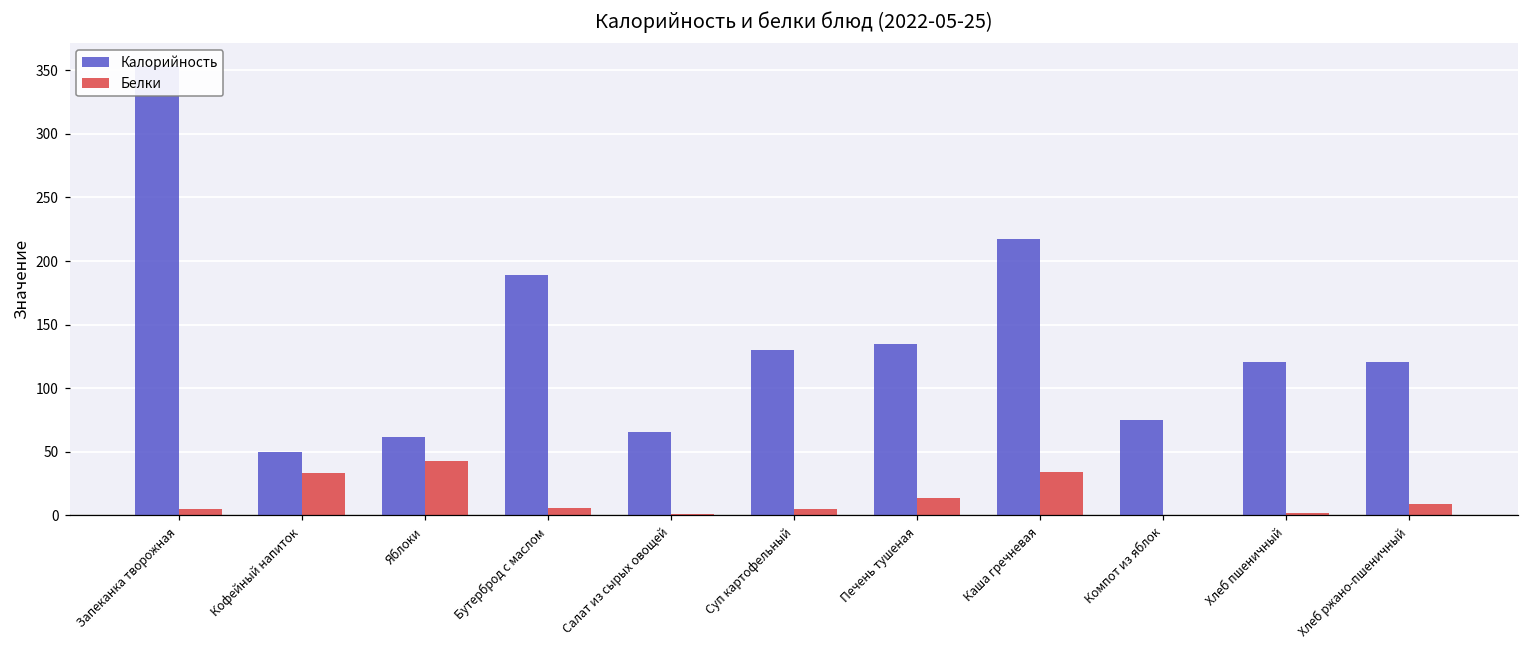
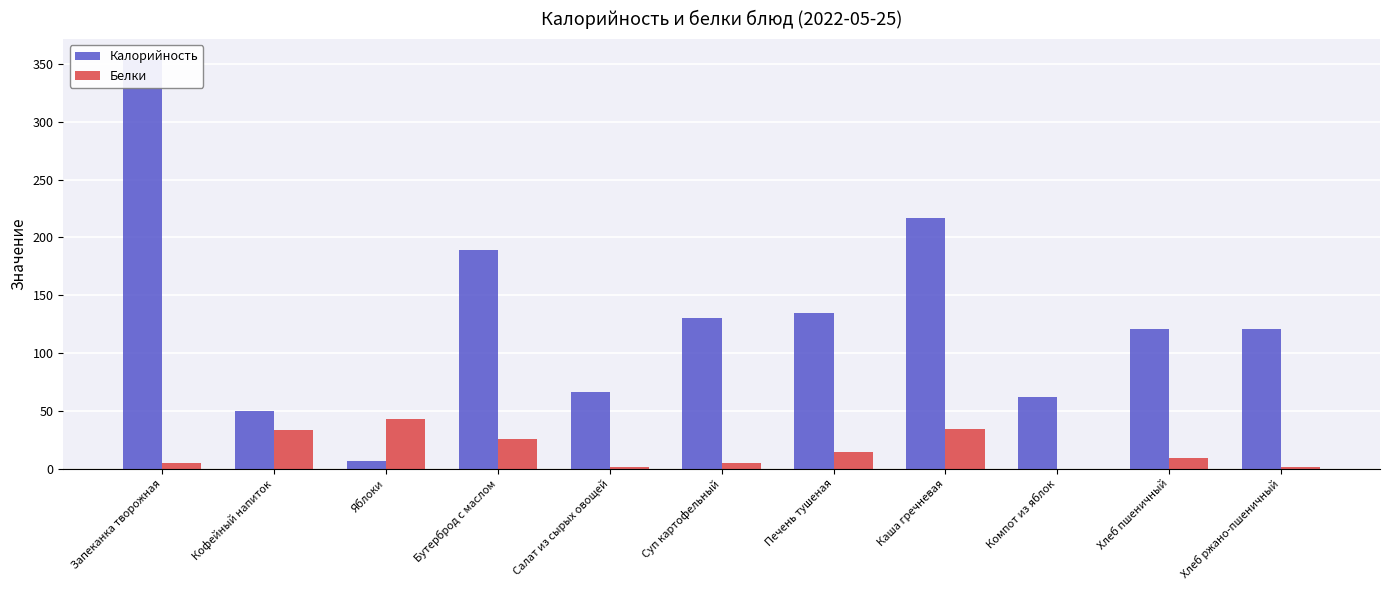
Калорийность, Яблоки: 62 -> 7
Белки, Бутерброд с маслом: 6 -> 26
Калорийность, Компот из яблок: 75 -> 62
Белки, Хлеб пшеничный: 2 -> 10
Белки, Хлеб ржано-пшеничный: 9 -> 1
